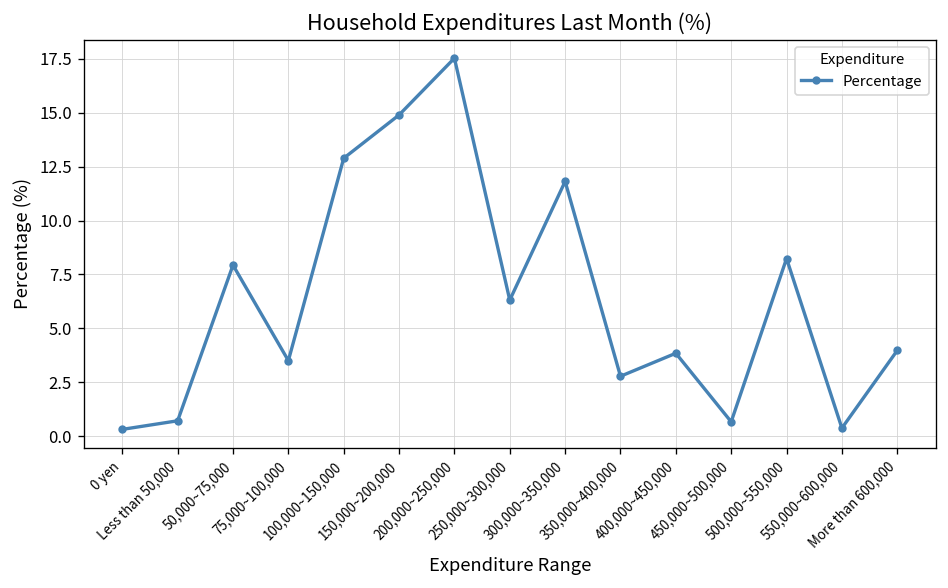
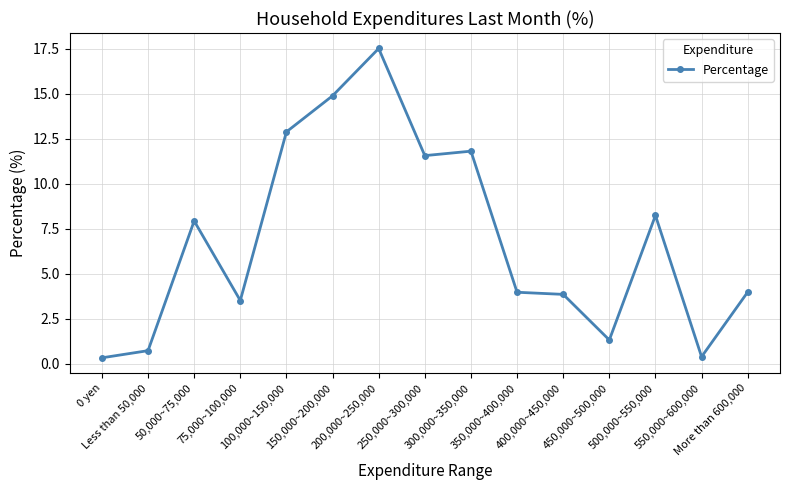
250,000~300,000: 6.3 -> 11.6
350,000~400,000: 2.8 -> 4.0
450,000~500,000: 0.7 -> 1.3
